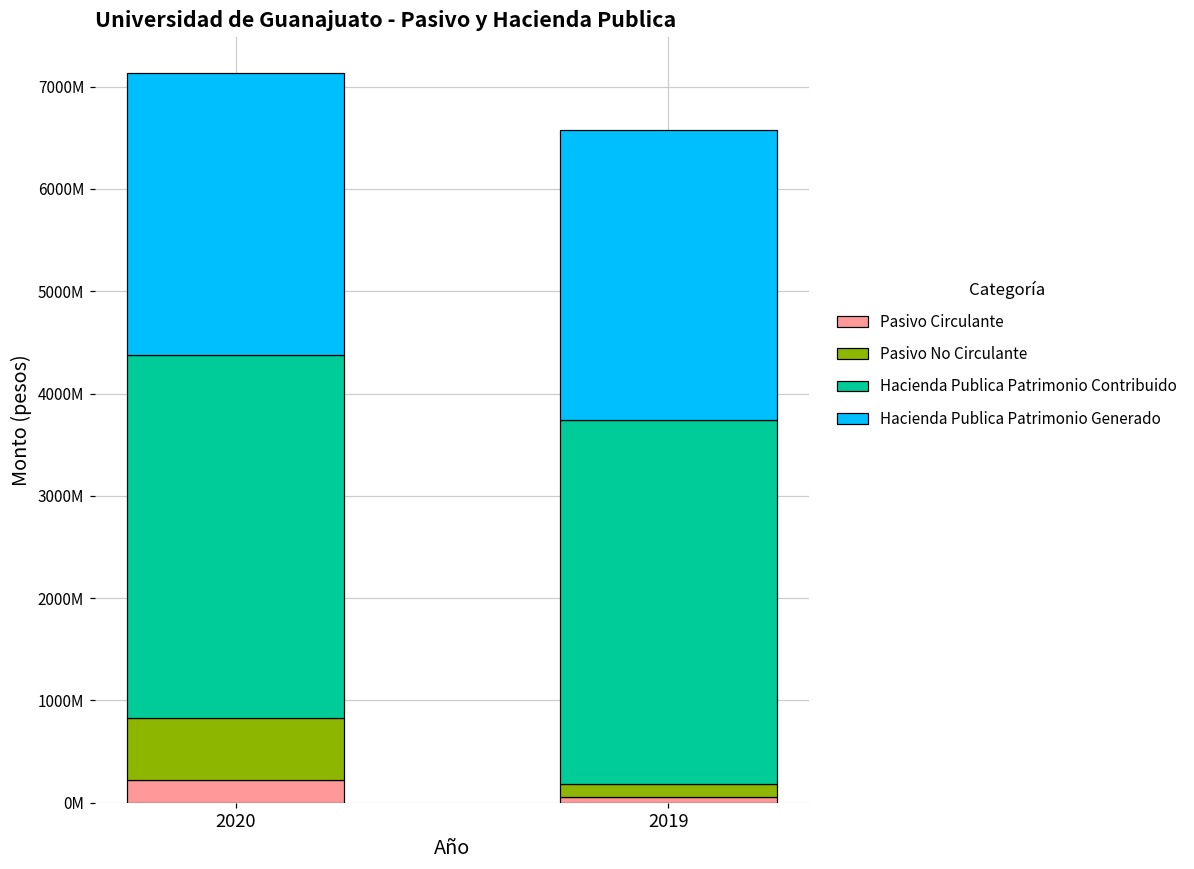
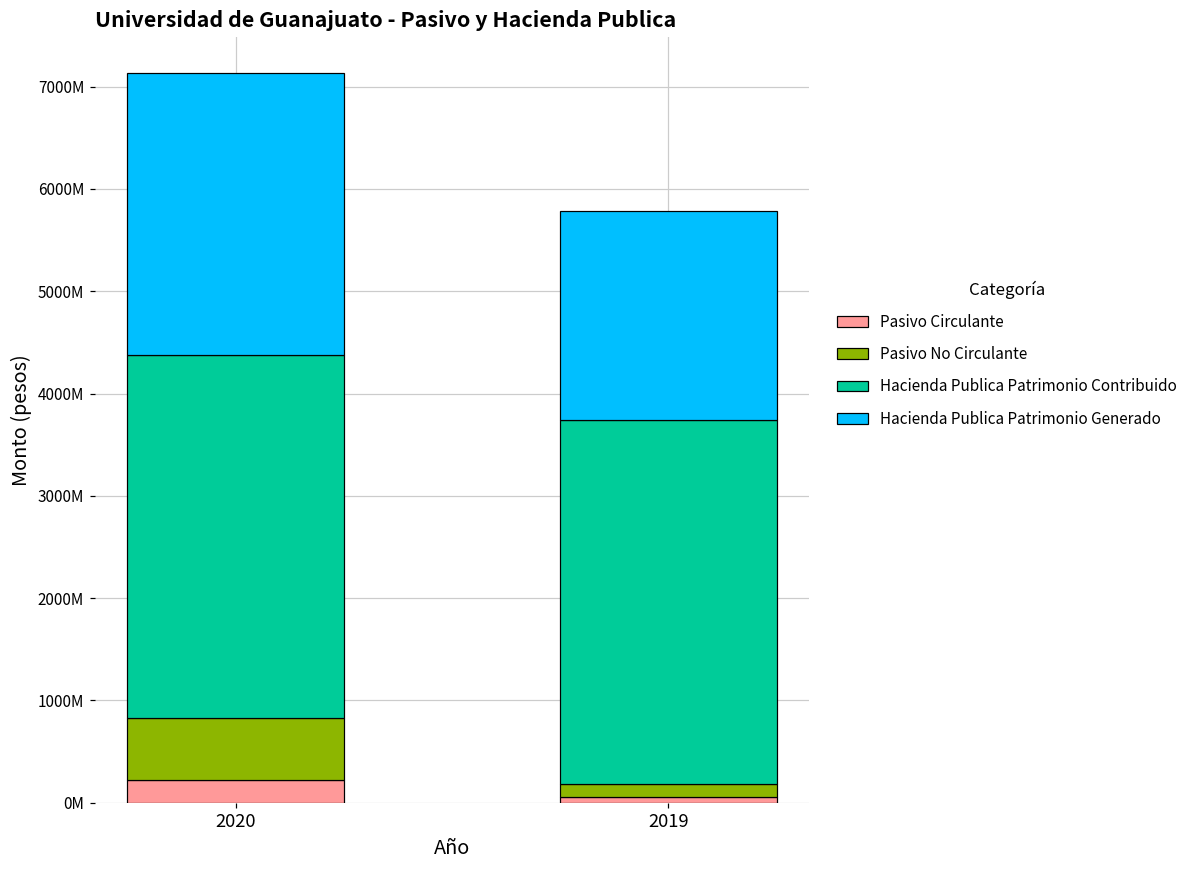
Hacienda Publica Patrimonio Generado, 2019: 2800000000 -> 2000000000
